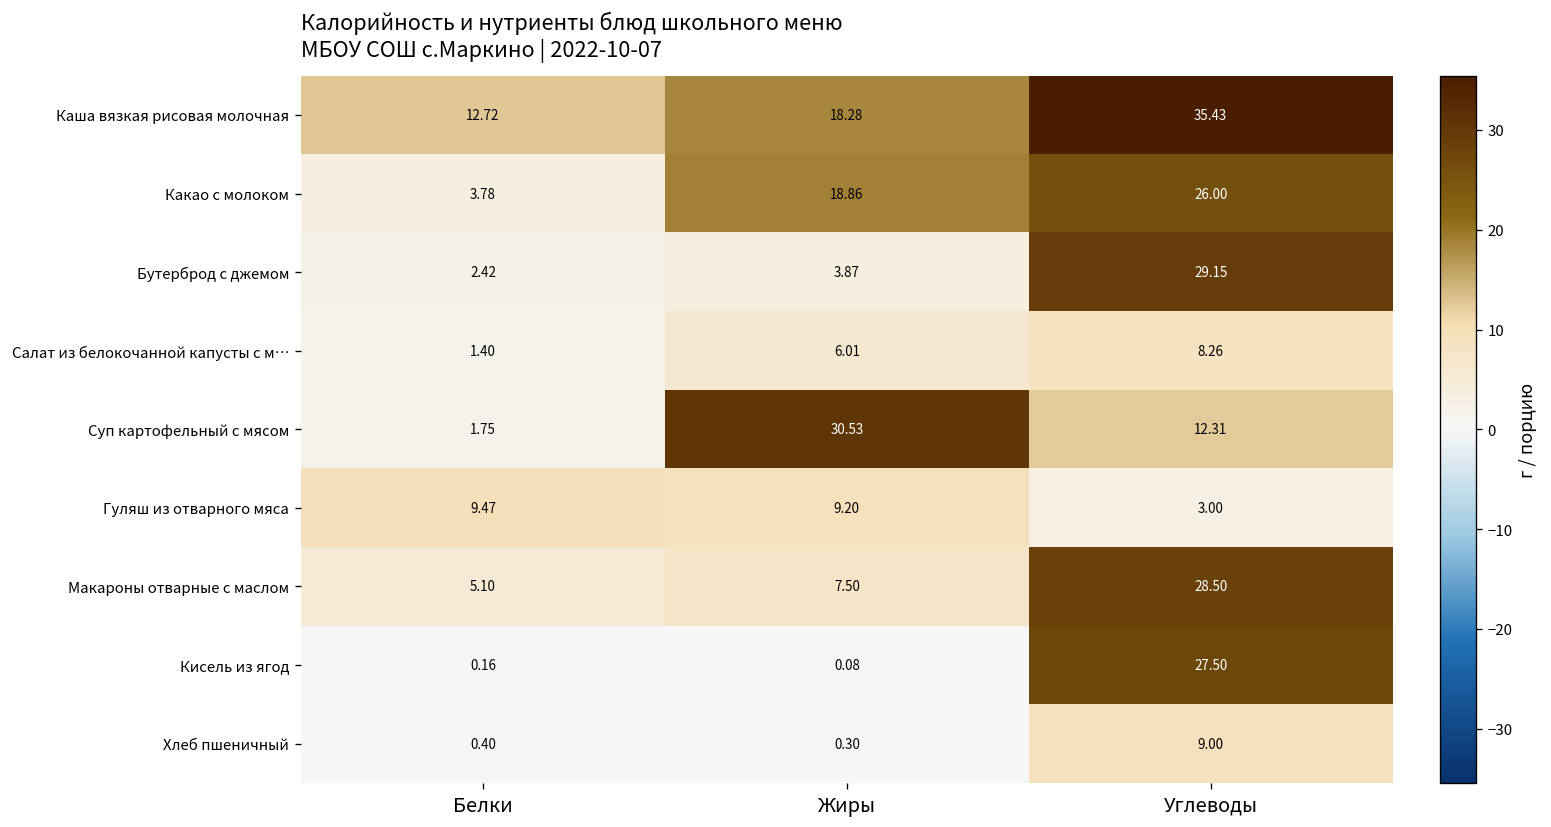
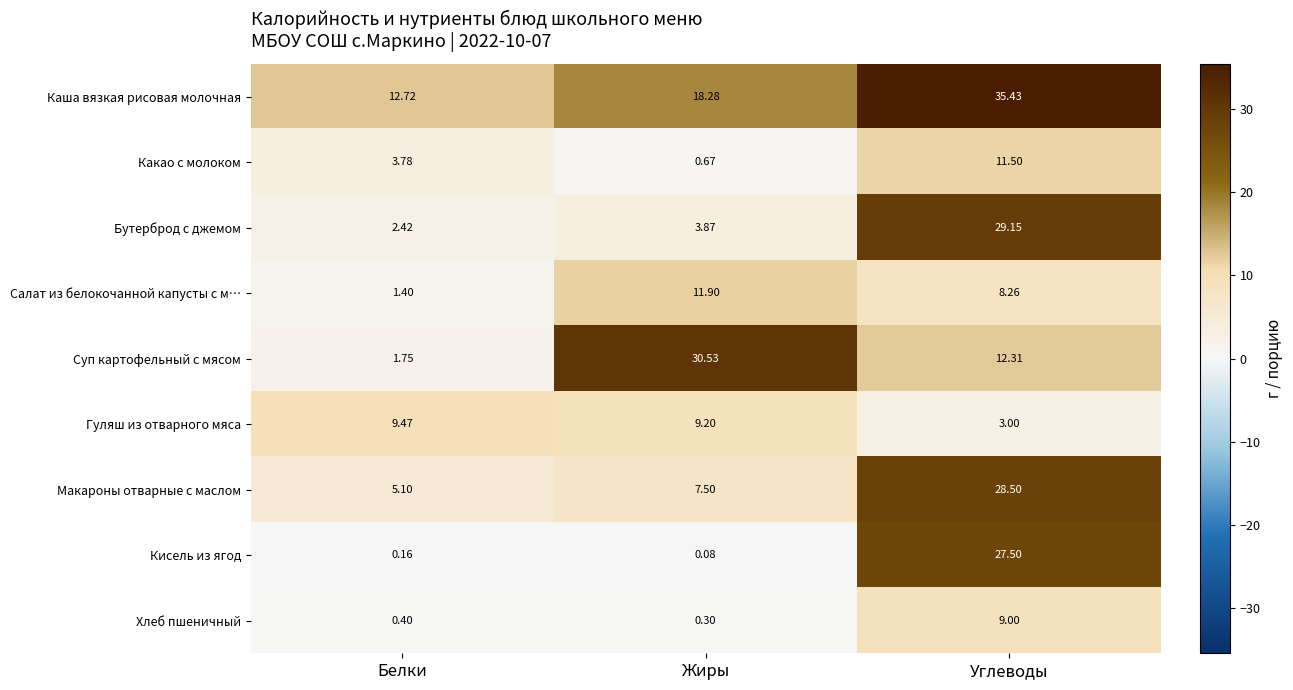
Какао с молоком, Жиры: 18.86 -> 0.67
Какао с молоком, Углеводы: 26.00 -> 11.50
Салат из белокочанной капусты с м…, Жиры: 6.01 -> 11.90
